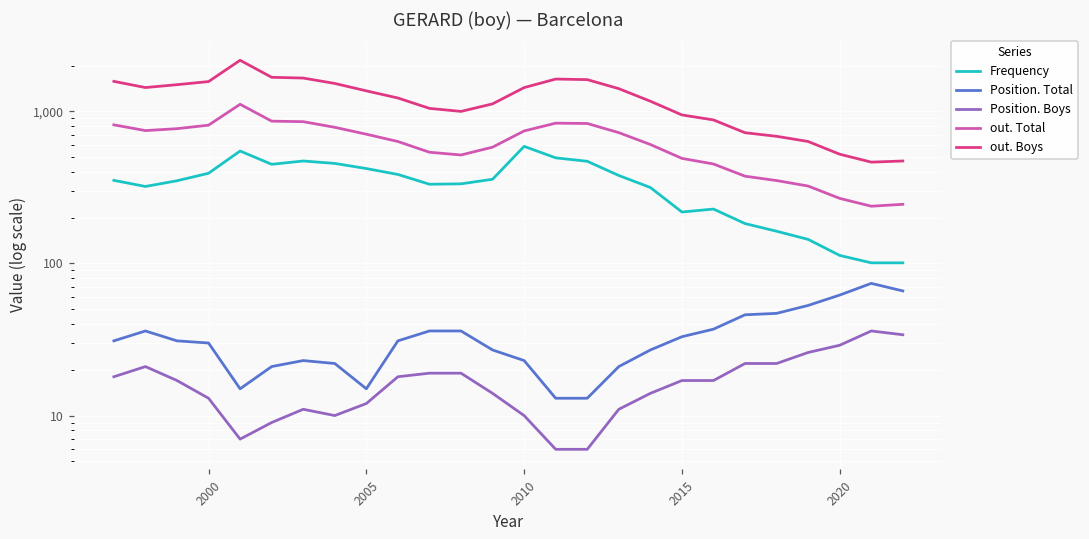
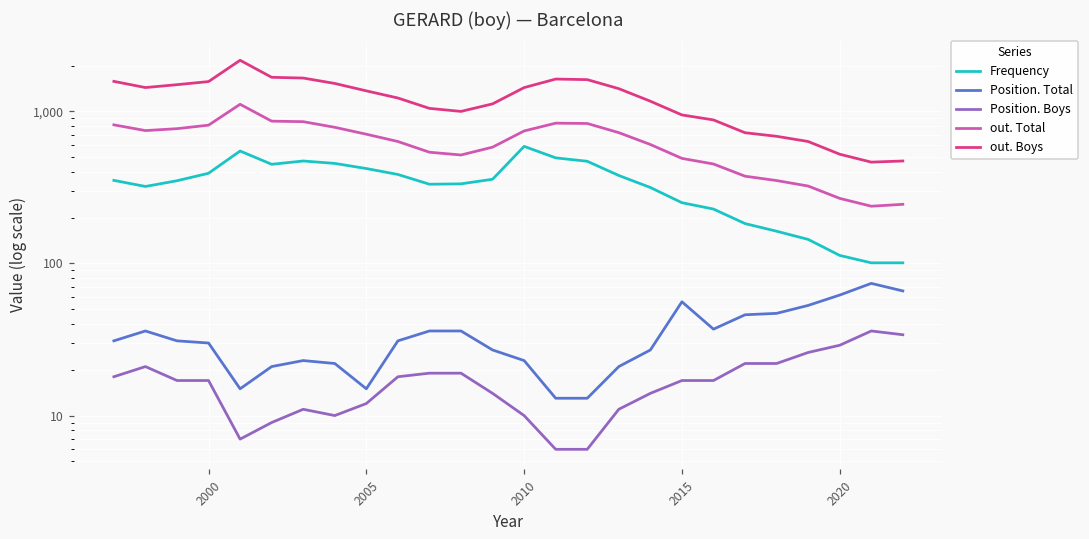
Position. Boys, 2000: 13 -> 17
Frequency, 2015: 220 -> 250
Position. Total, 2015: 33 -> 56
